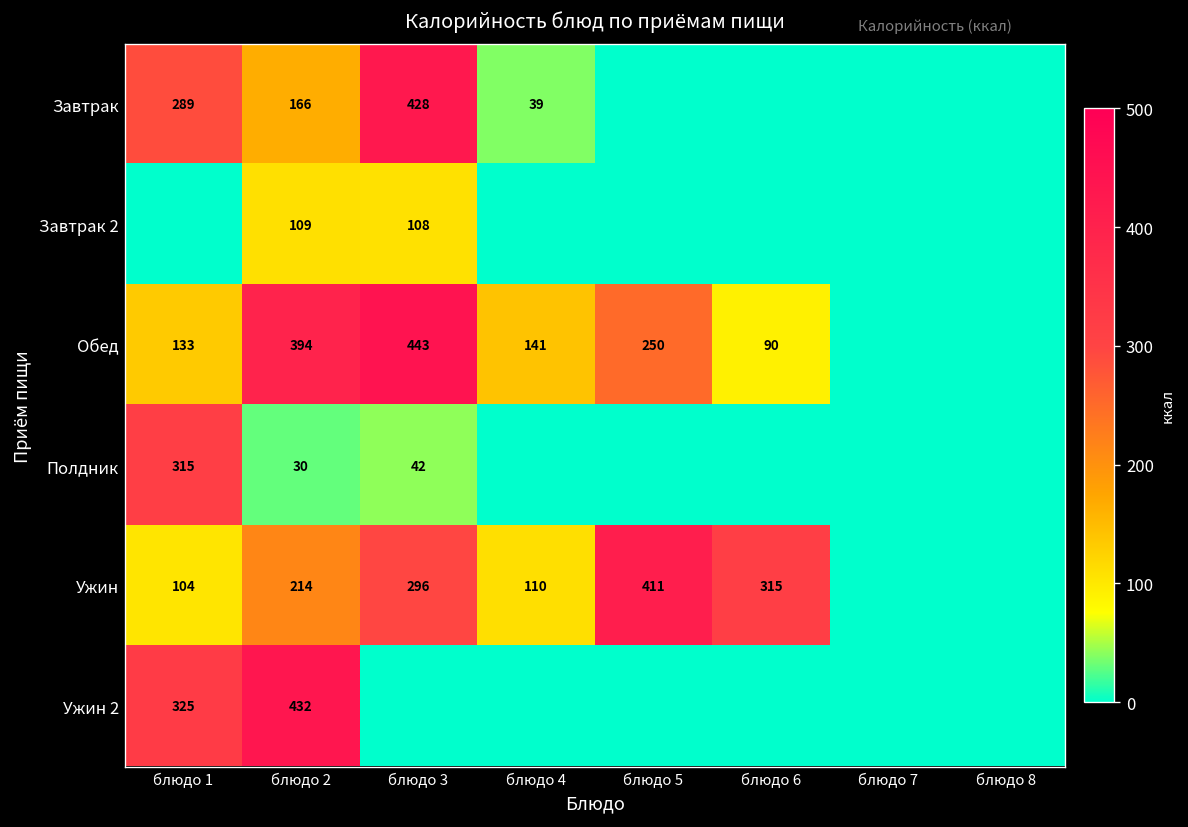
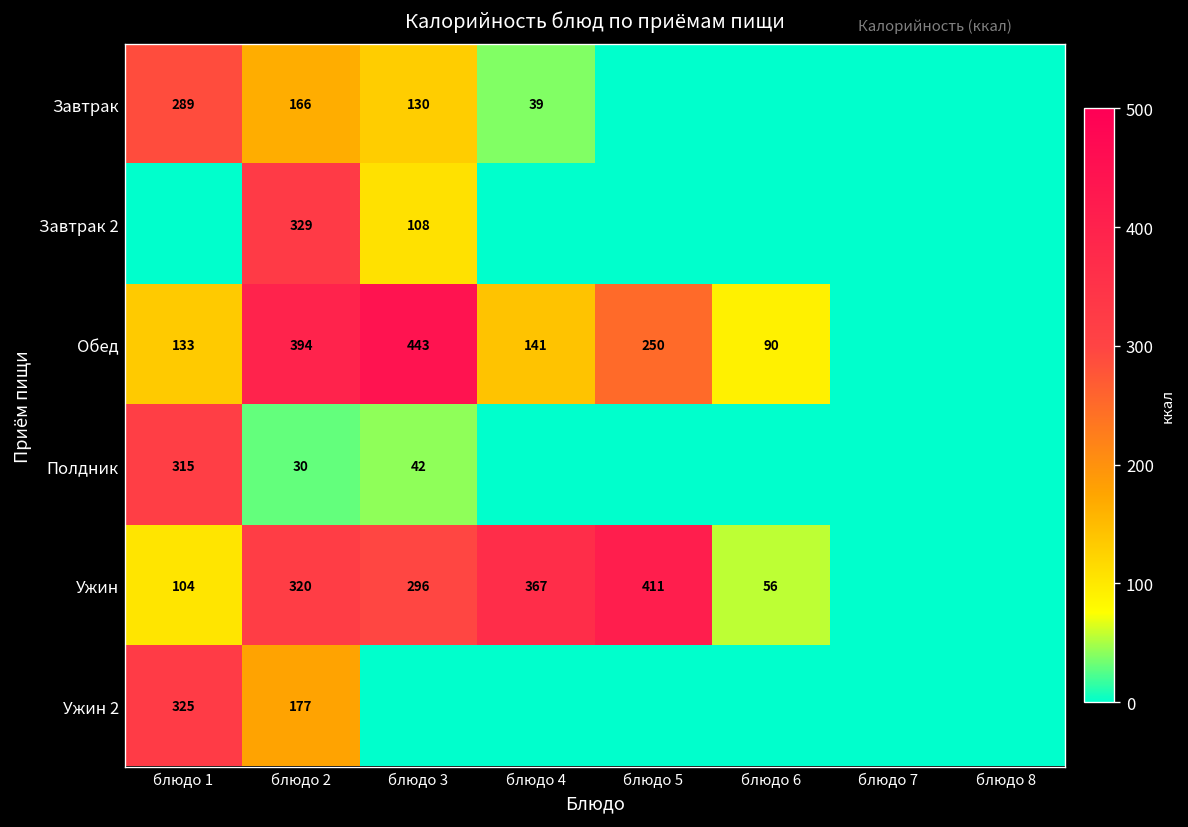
Завтрак, блюдо 3: 428 -> 130
Завтрак 2, блюдо 2: 109 -> 329
Ужин, блюдо 2: 214 -> 320
Ужин, блюдо 4: 110 -> 367
Ужин, блюдо 6: 315 -> 56
Ужин 2, блюдо 2: 432 -> 177
